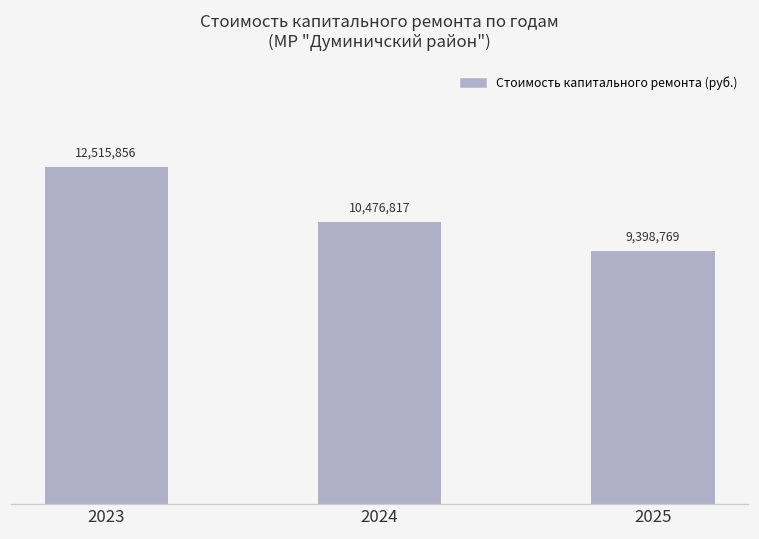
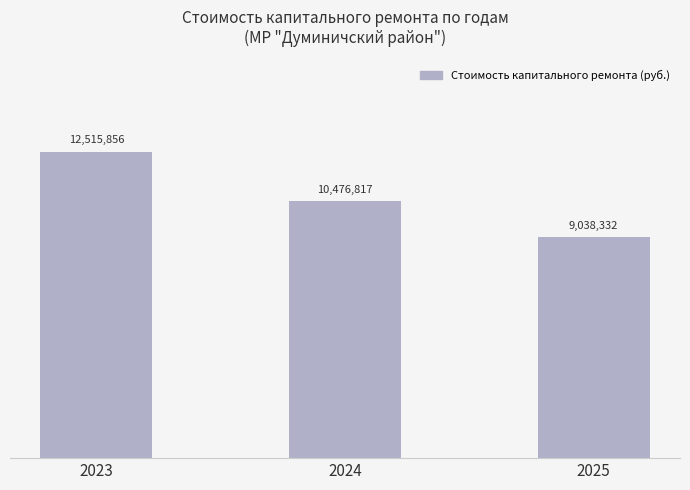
2025: 9,398,769 -> 9,038,332
